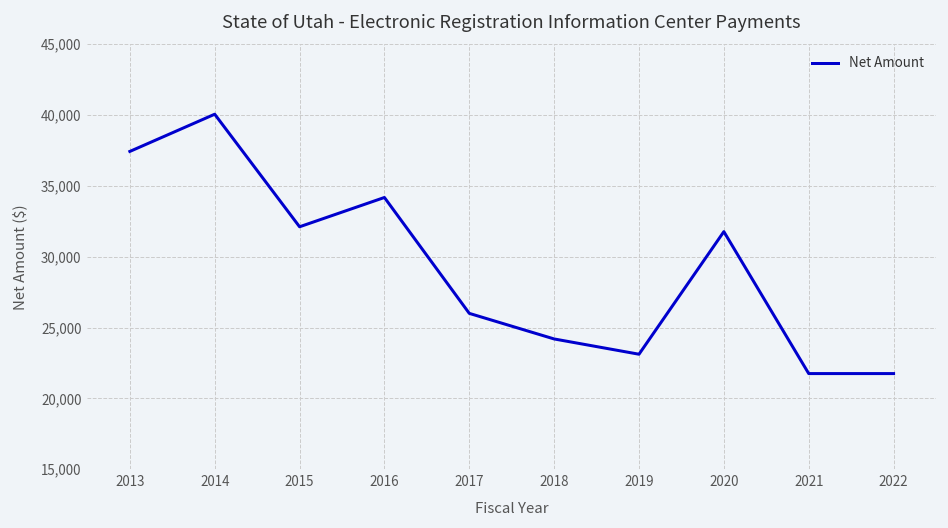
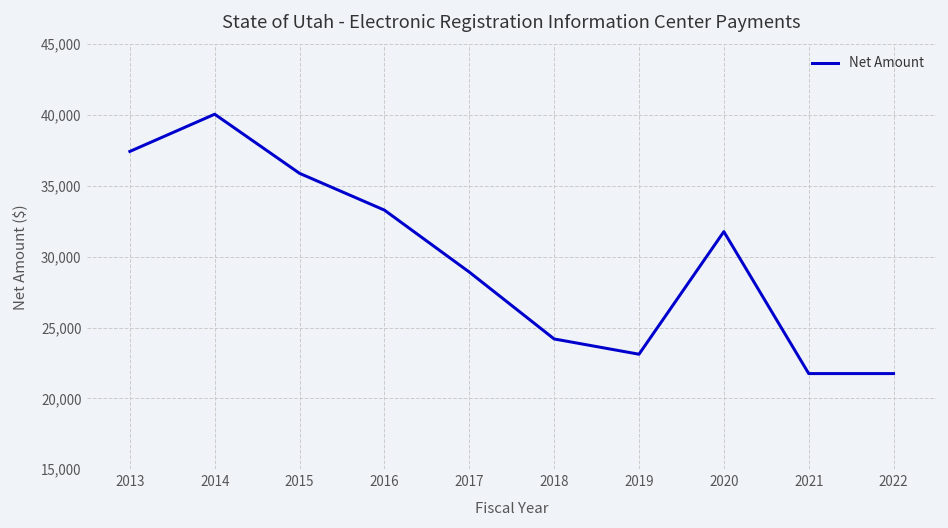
2015: 32,100 -> 35,900
2016: 34,200 -> 33,300
2017: 26,000 -> 28,900
